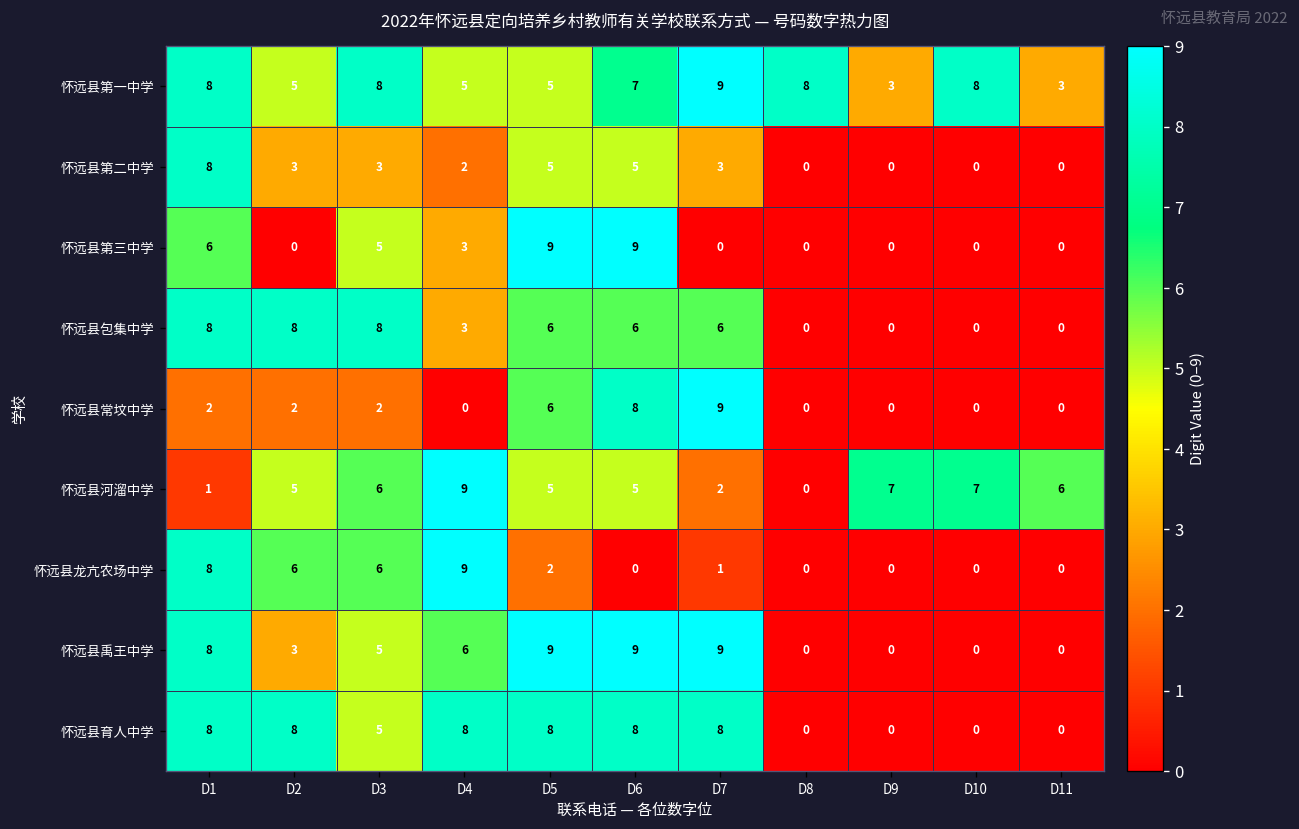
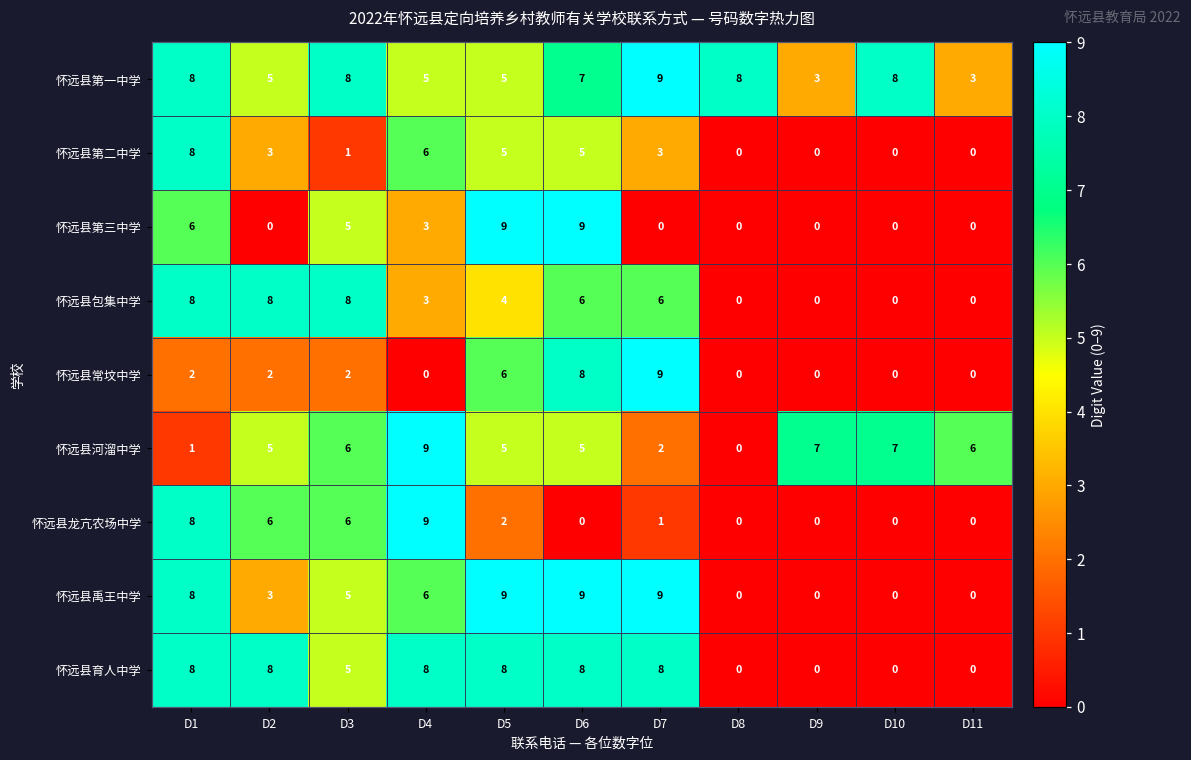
怀远县第二中学, D3: 3 -> 1
怀远县第二中学, D4: 2 -> 6
怀远县包集中学, D5: 6 -> 4
